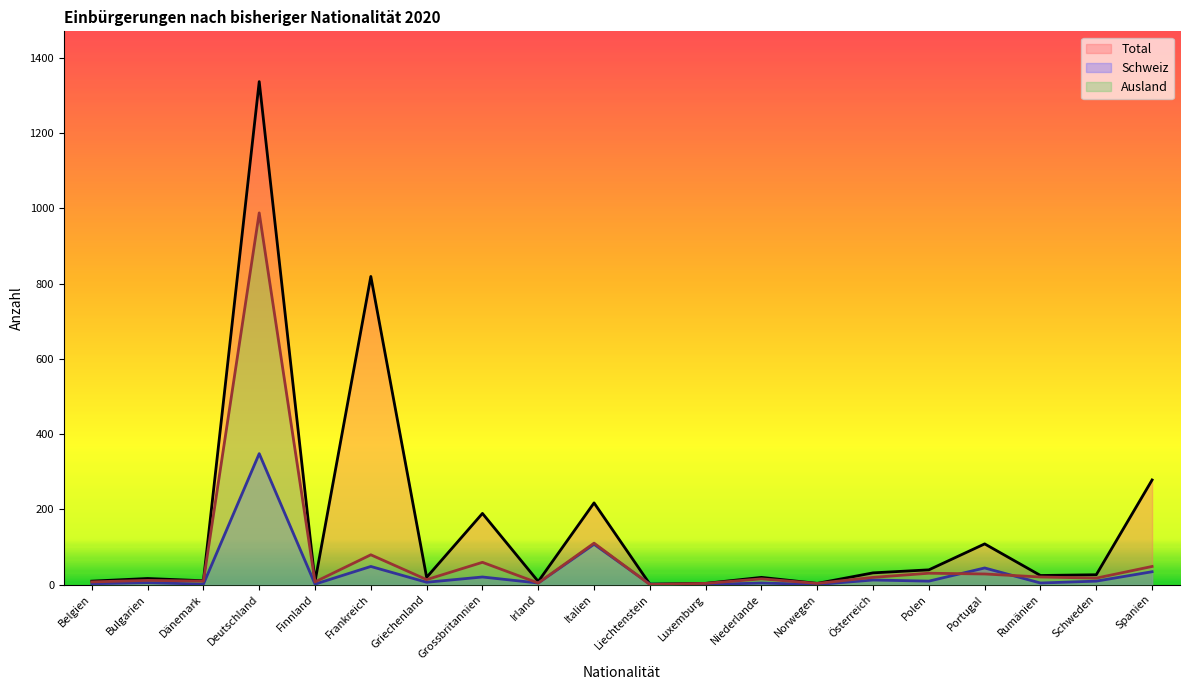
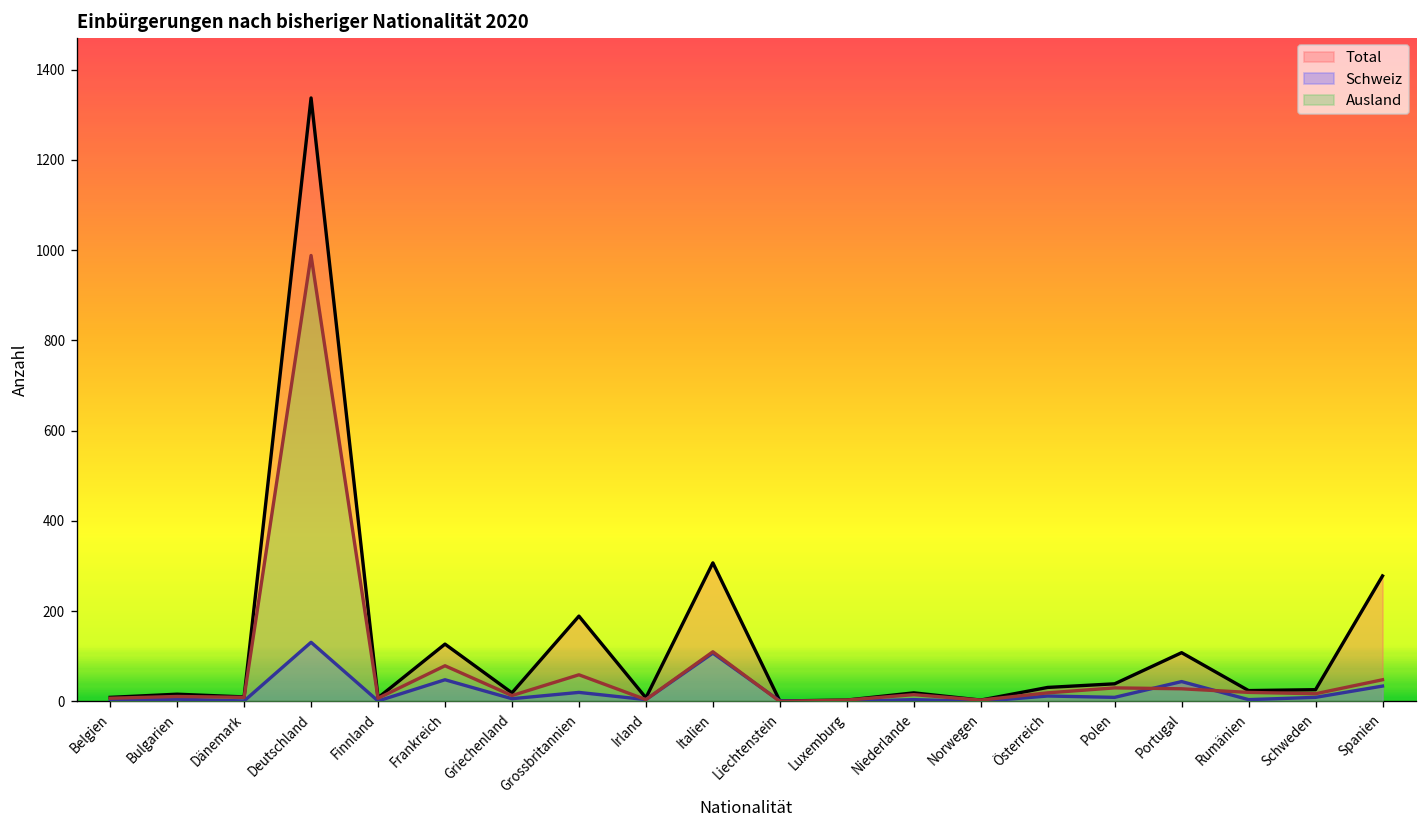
Schweiz, Deutschland: 350 -> 130
Total, Frankreich: 820 -> 130
Total, Italien: 220 -> 310
